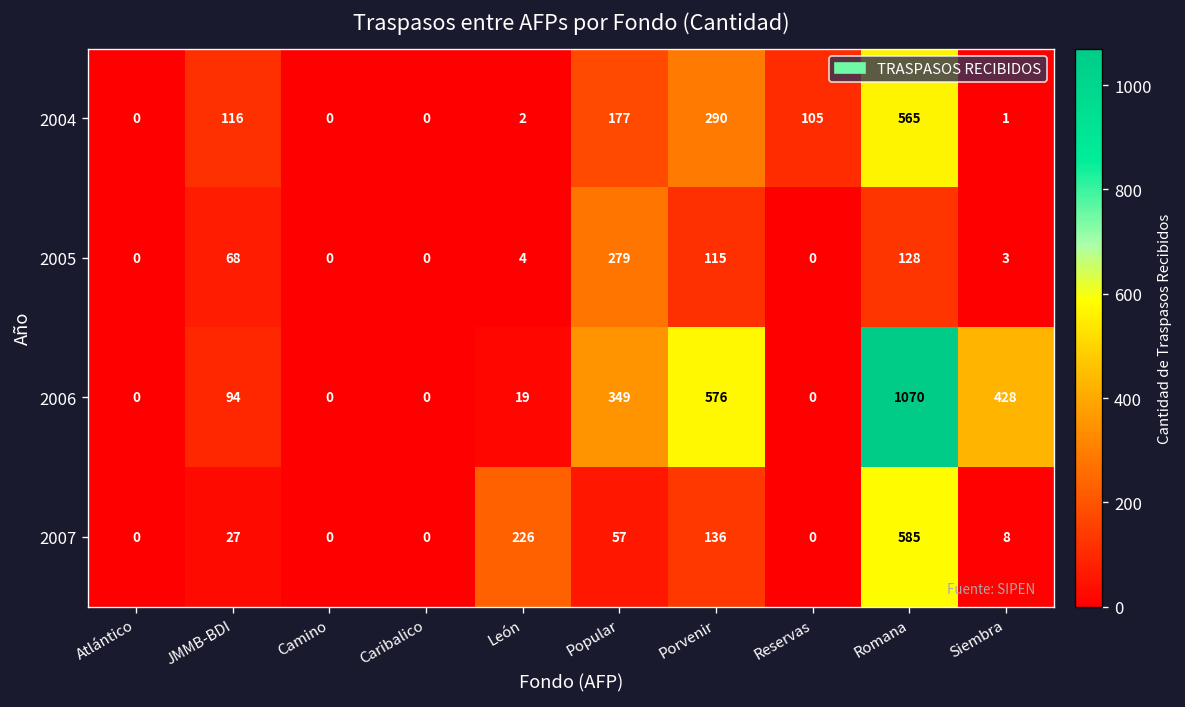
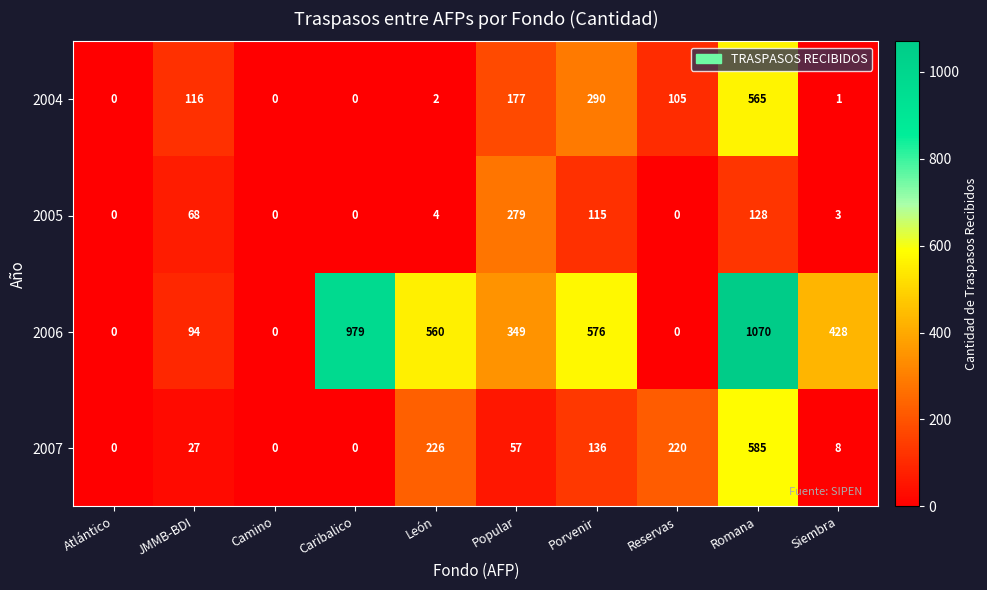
2006, Caribalico: 0 -> 979
2006, León: 19 -> 560
2007, Reservas: 0 -> 220
